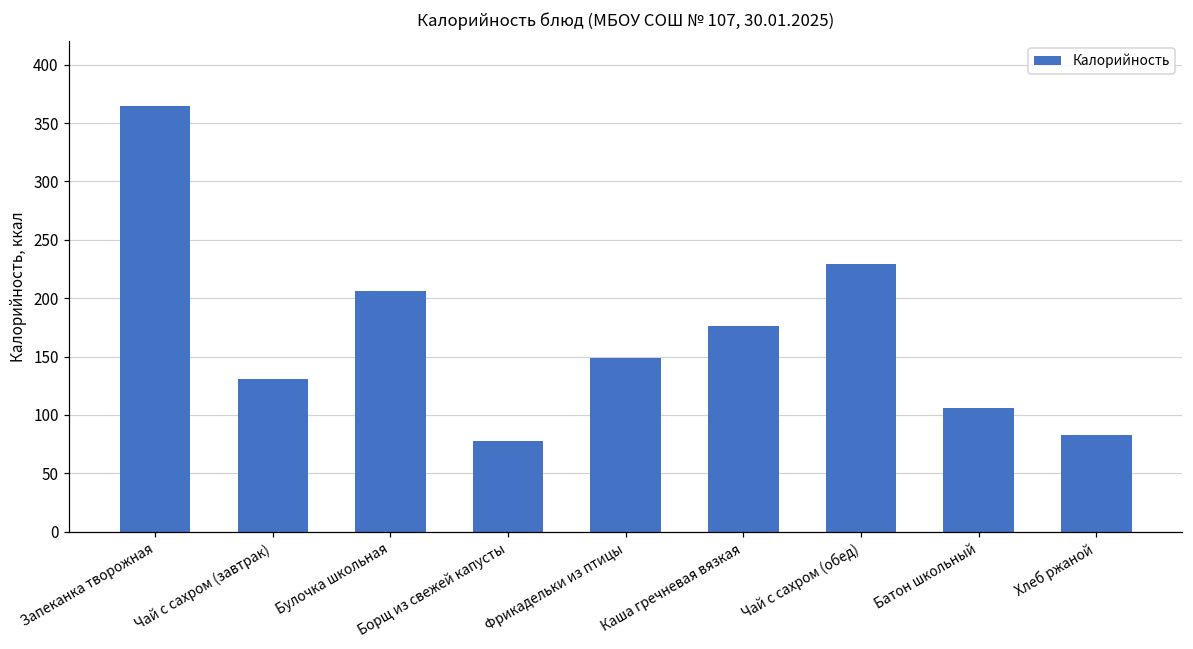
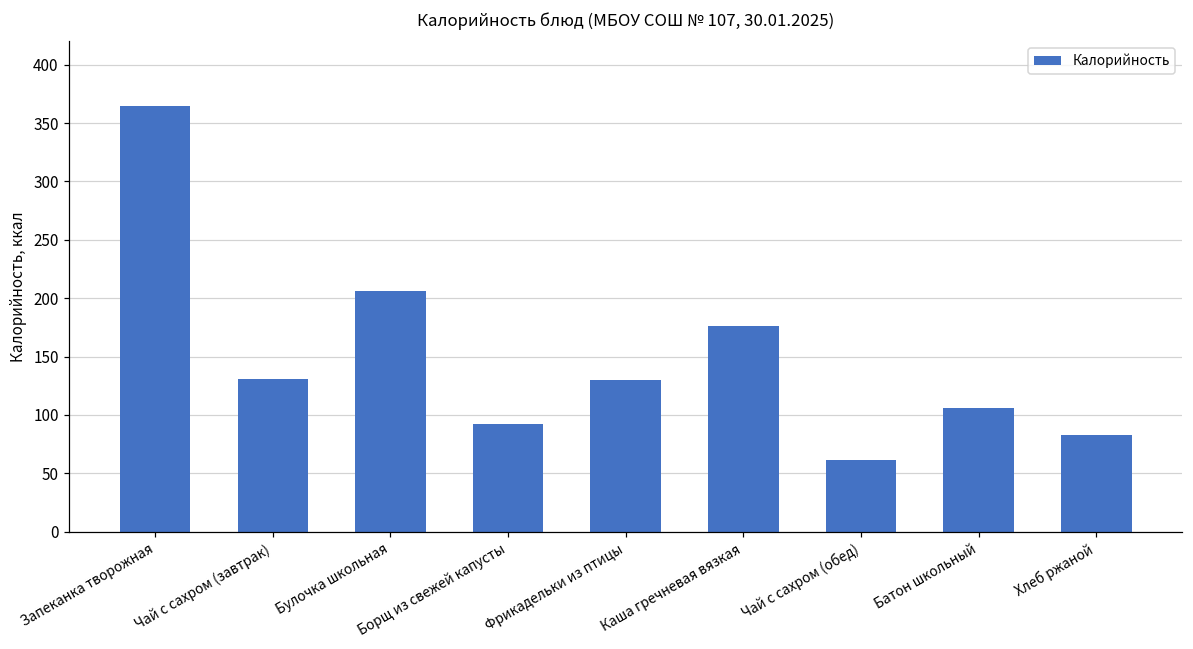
Борщ из свежей капусты: 78 -> 92
Фрикадельки из птицы: 149 -> 130
Чай с сахром (обед): 229 -> 61
